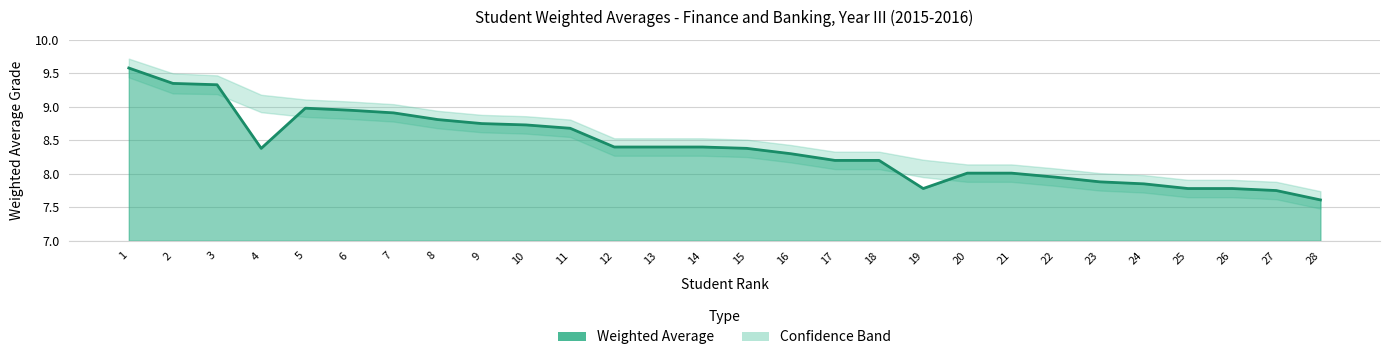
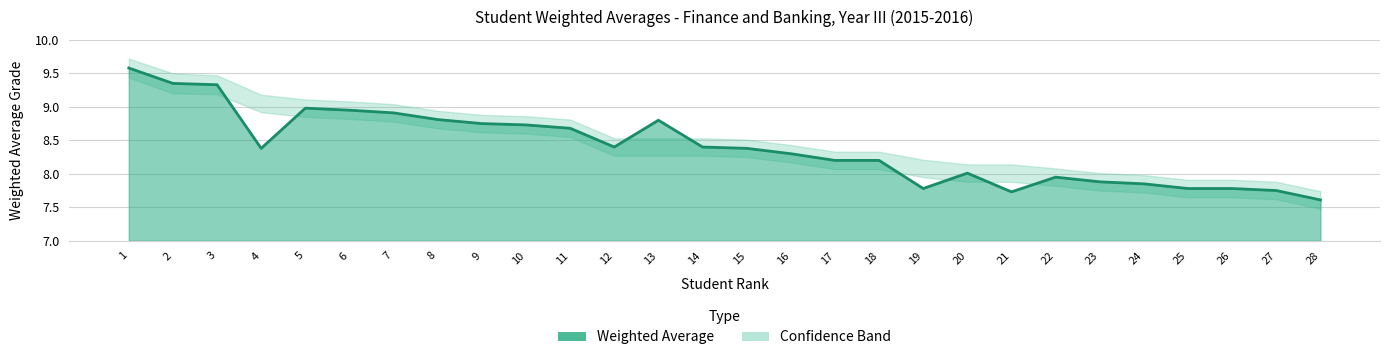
Weighted Average, 13: 8.4 -> 8.8
Weighted Average, 21: 8.0 -> 7.7
